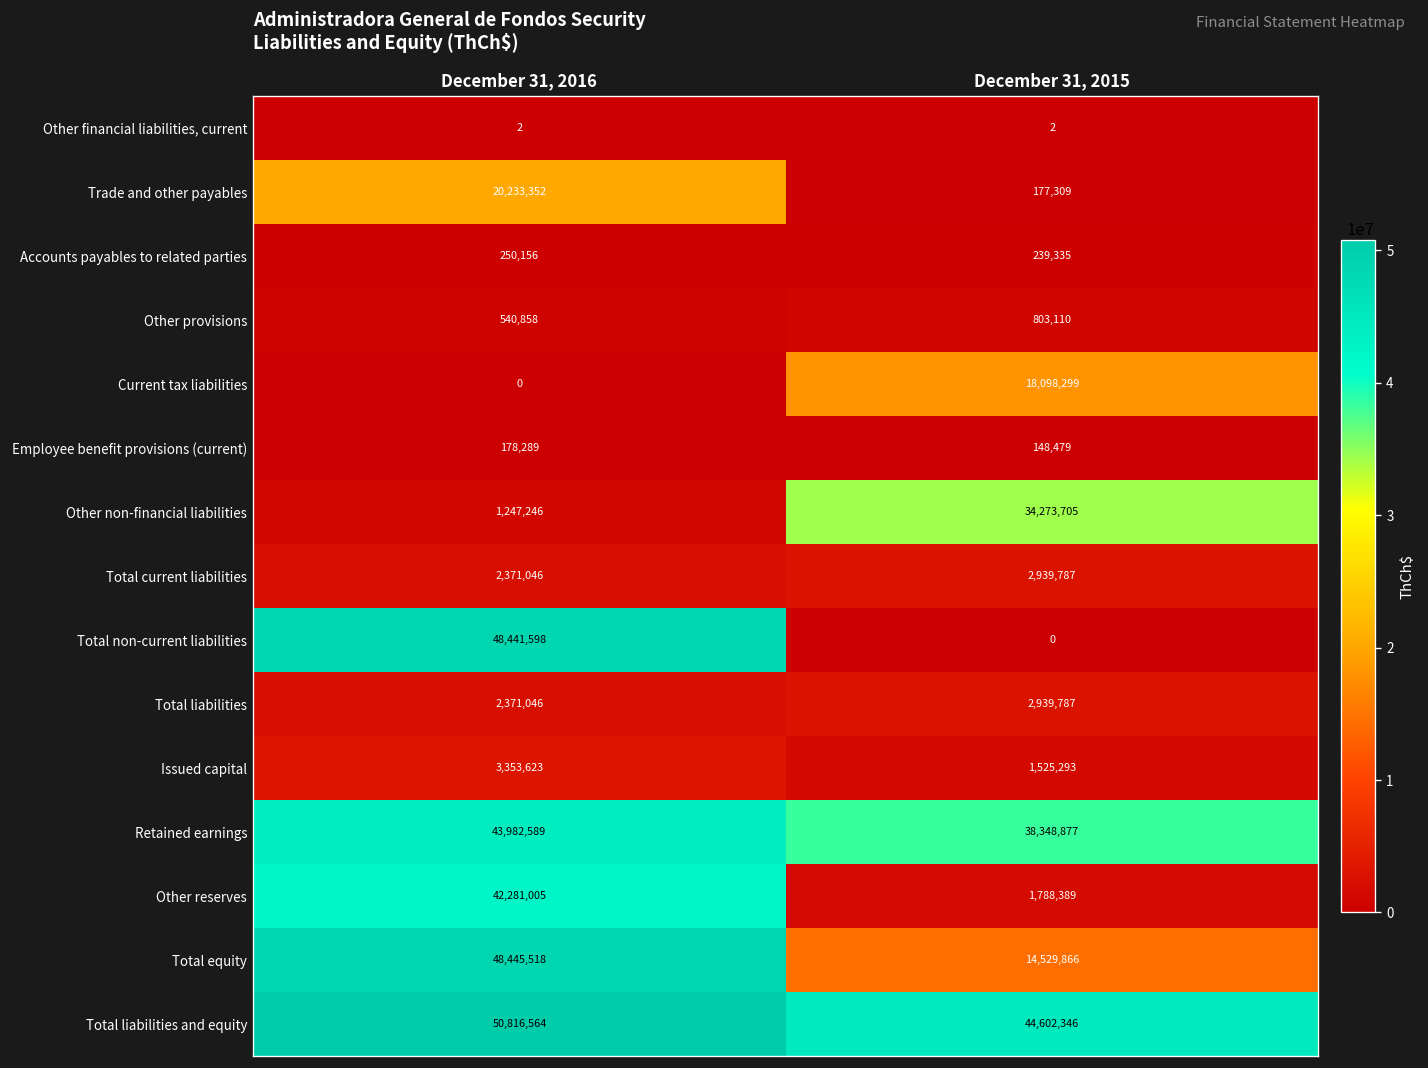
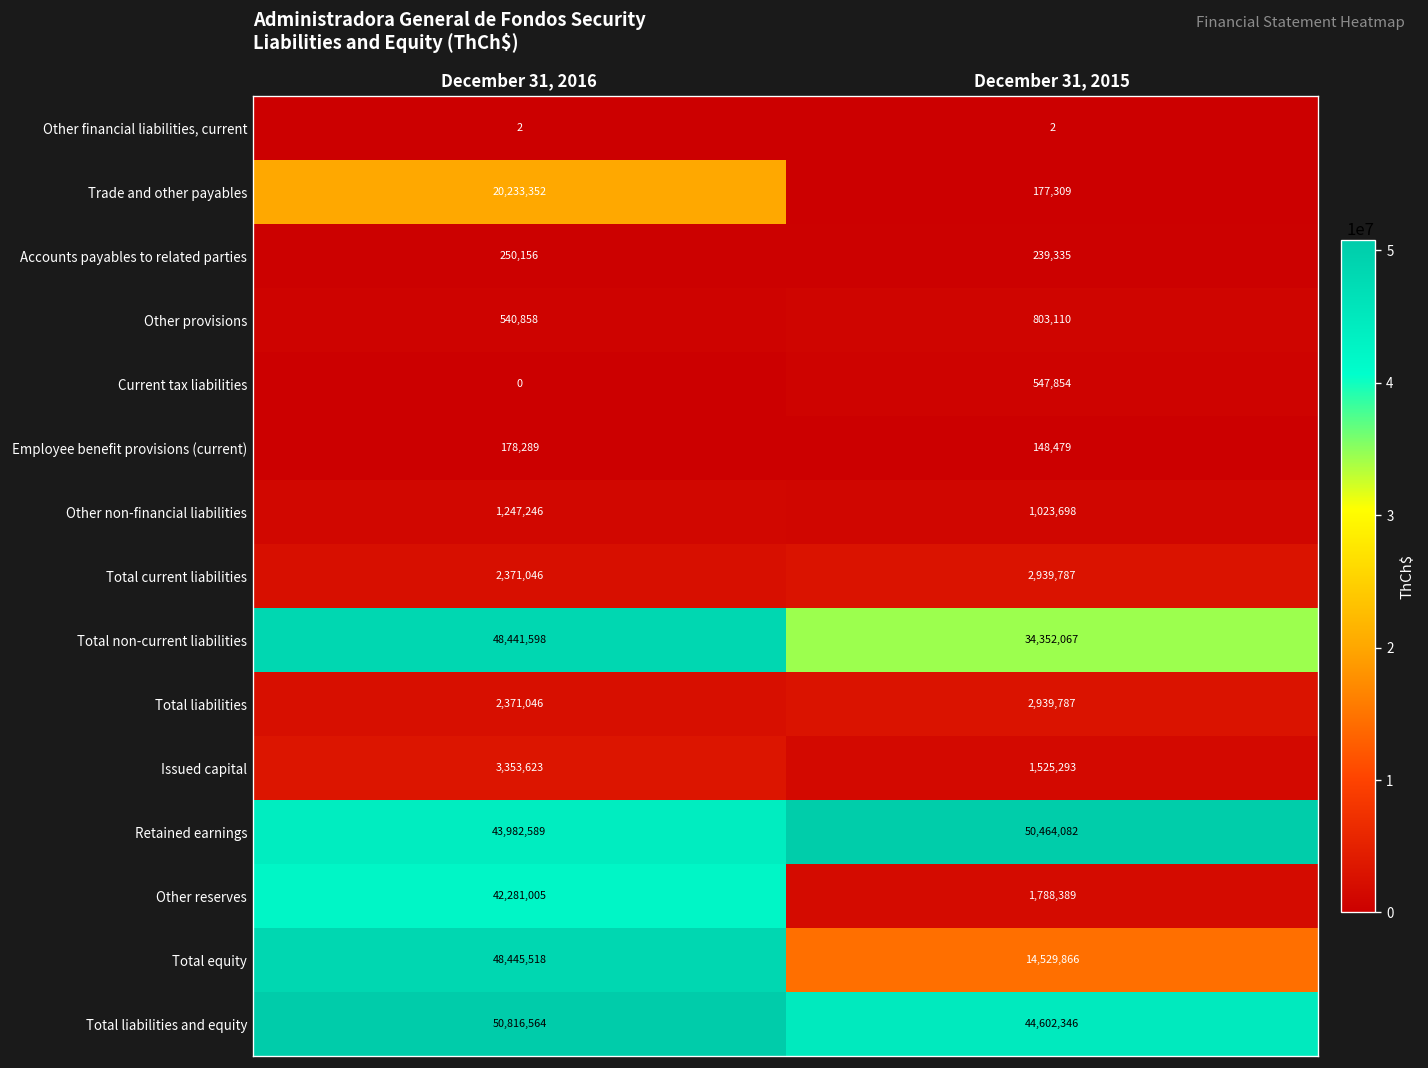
Current tax liabilities, December 31, 2015: 18,098,299 -> 547,854
Other non-financial liabilities, December 31, 2015: 34,273,705 -> 1,023,698
Total non-current liabilities, December 31, 2015: 0 -> 34,352,067
Retained earnings, December 31, 2015: 38,348,877 -> 50,464,082
